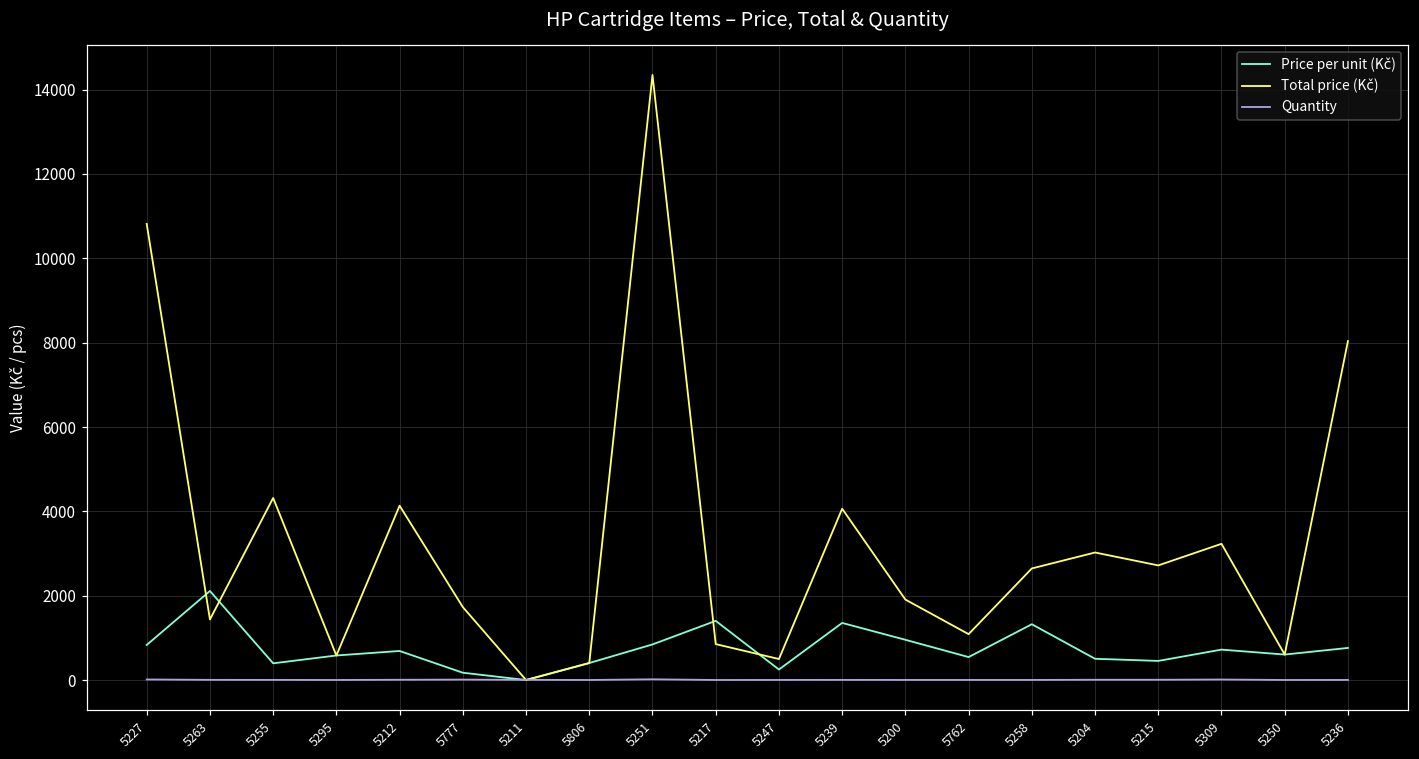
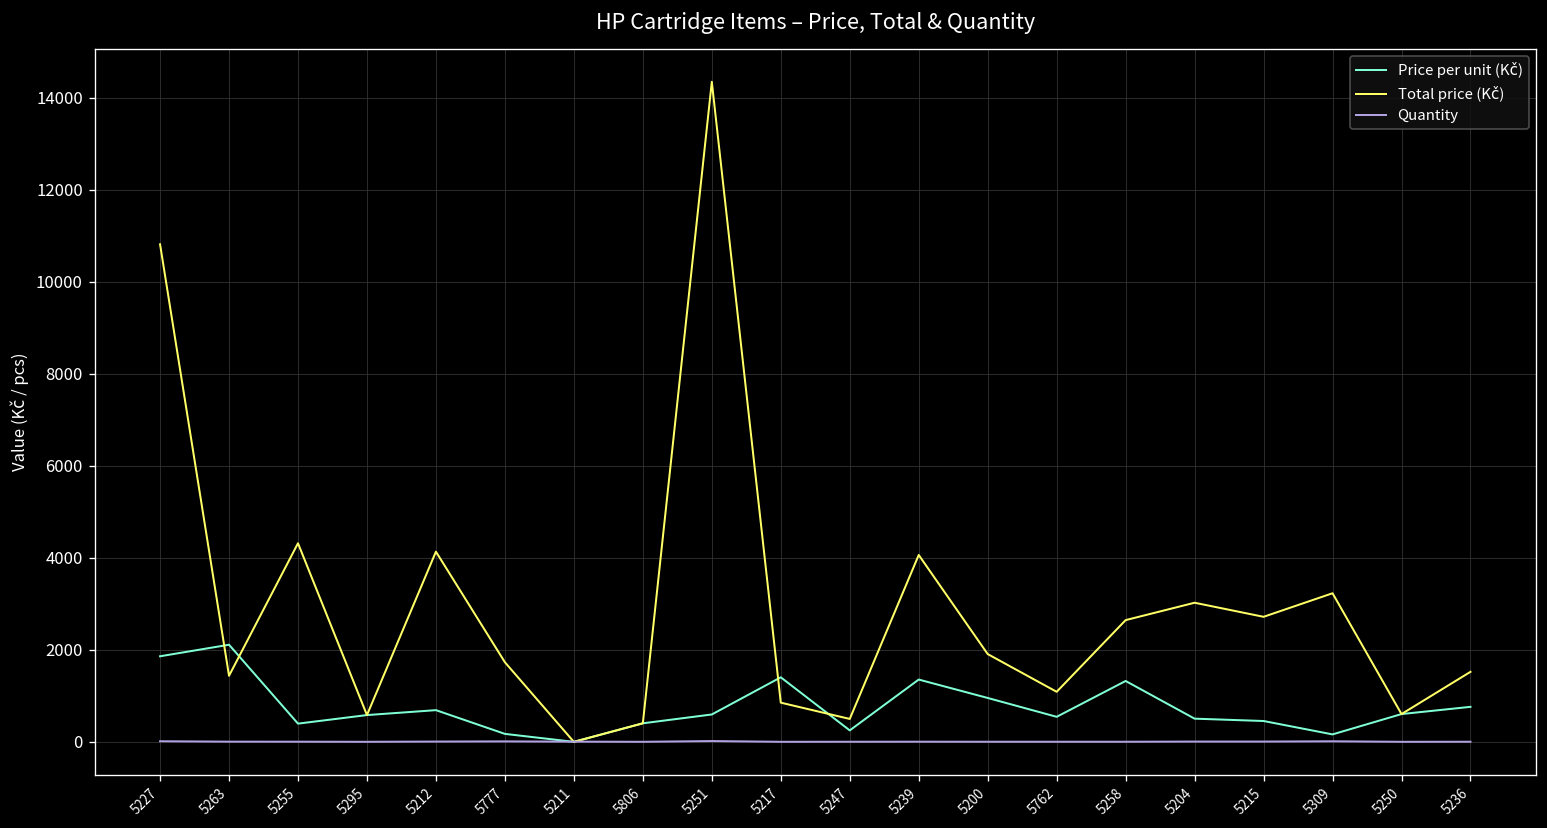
Price per unit (Kč), 5227: 800 -> 1900
Price per unit (Kč), 5251: 800 -> 600
Price per unit (Kč), 5309: 700 -> 200
Total price (Kč), 5236: 8000 -> 1500
